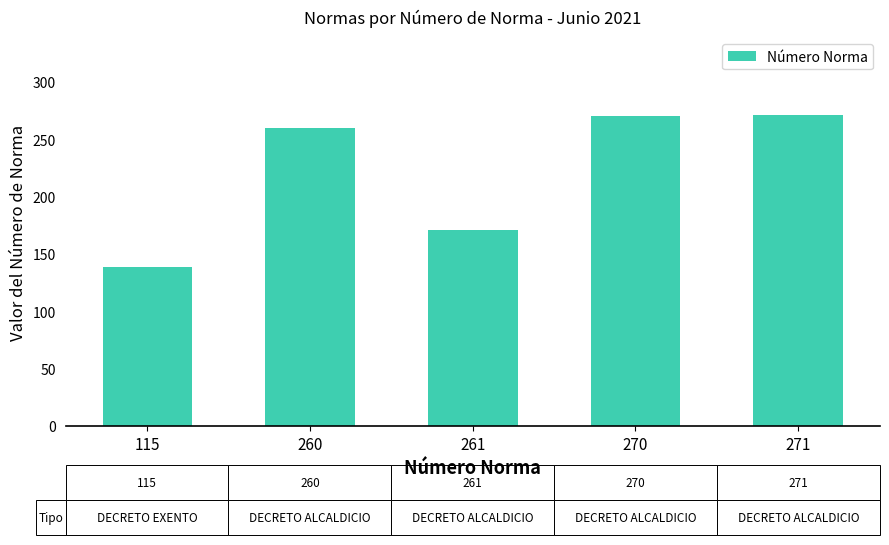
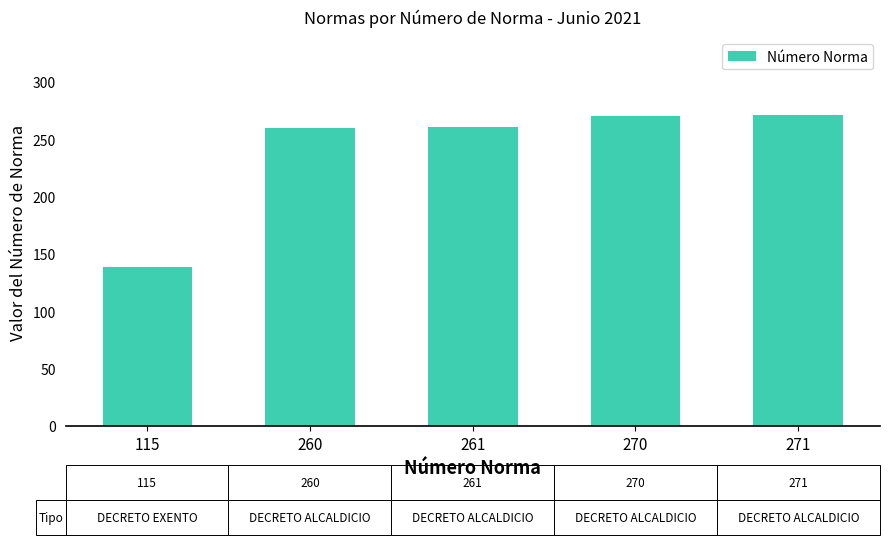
261: 171 -> 261
